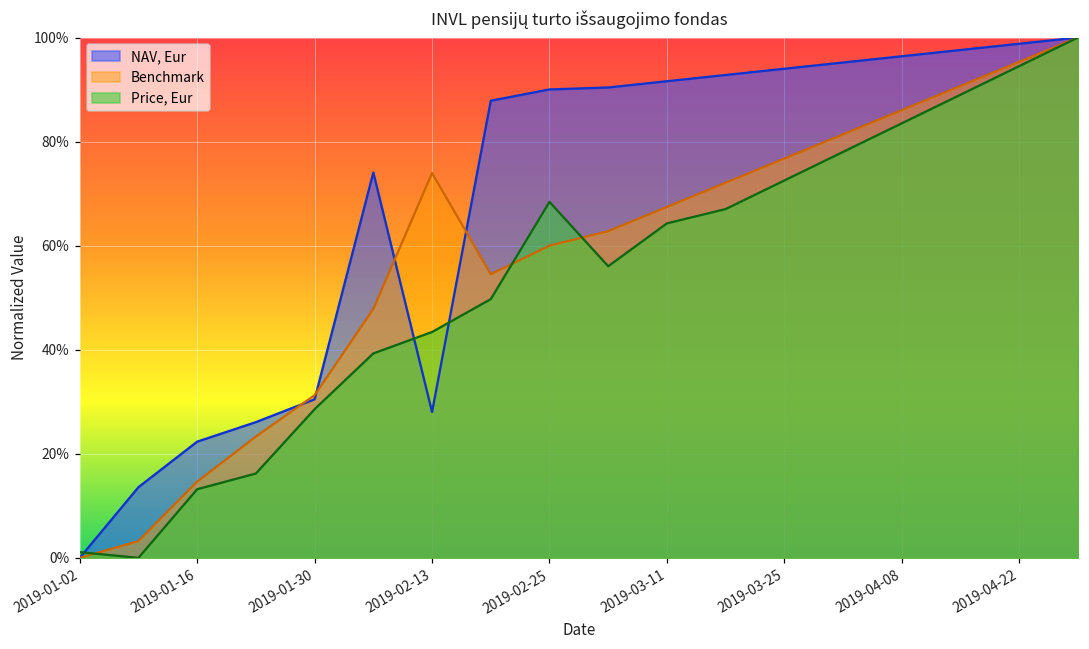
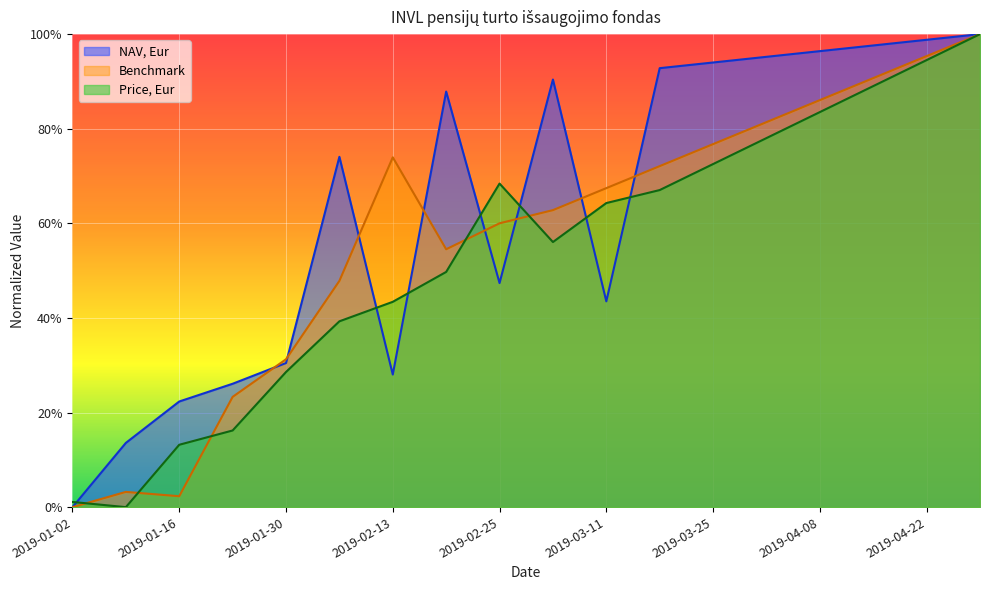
Benchmark, 2019-01-16: 15% -> 2%
NAV, Eur, 2019-02-25: 90% -> 47%
NAV, Eur, 2019-03-11: 92% -> 44%
